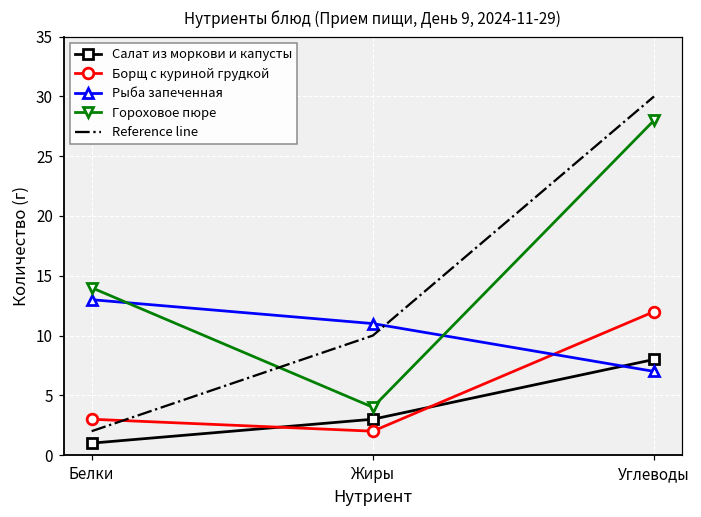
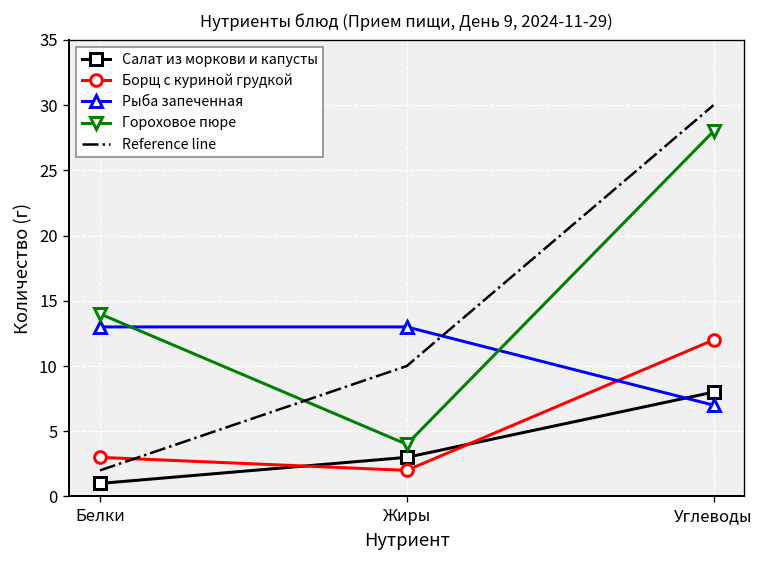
Рыба запеченная, Жиры: 11 -> 13
